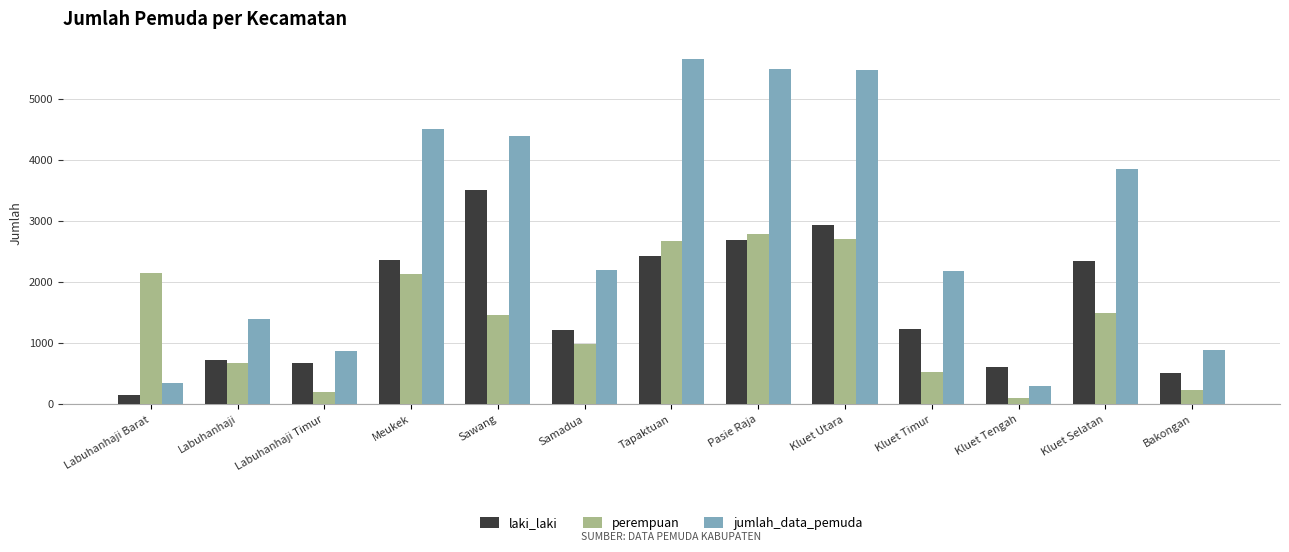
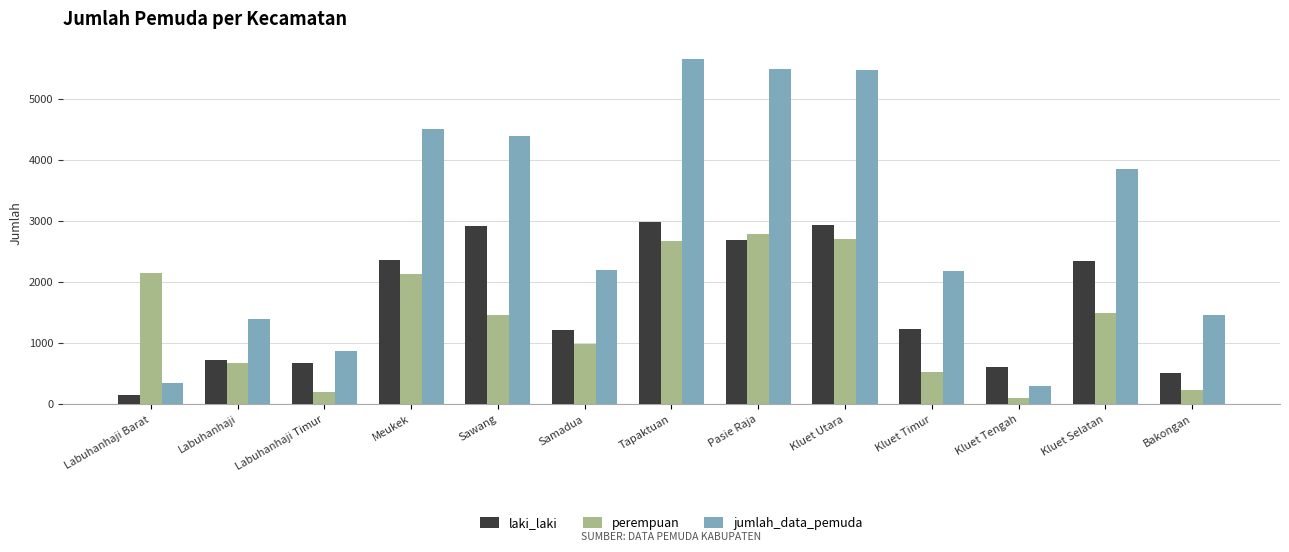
laki_laki, Sawang: 3500 -> 2900
laki_laki, Tapaktuan: 2400 -> 3000
jumlah_data_pemuda, Bakongan: 900 -> 1500
